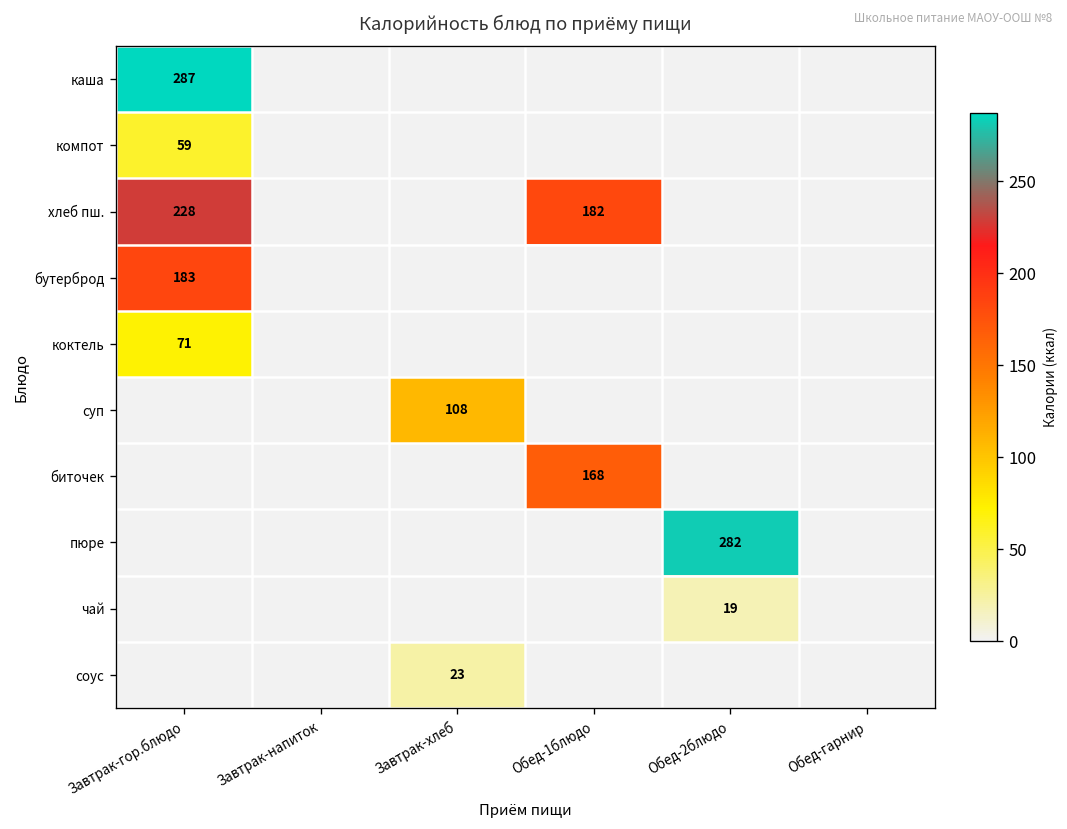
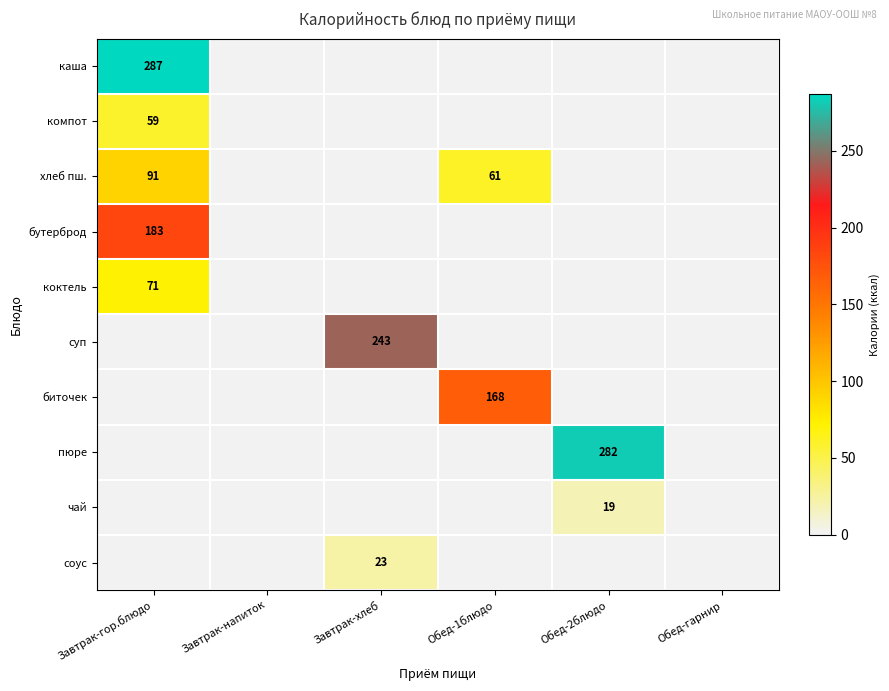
хлеб пш., Завтрак-гор.блюдо: 228 -> 91
хлеб пш., Обед-1блюдо: 182 -> 61
суп, Завтрак-хлеб: 108 -> 243
